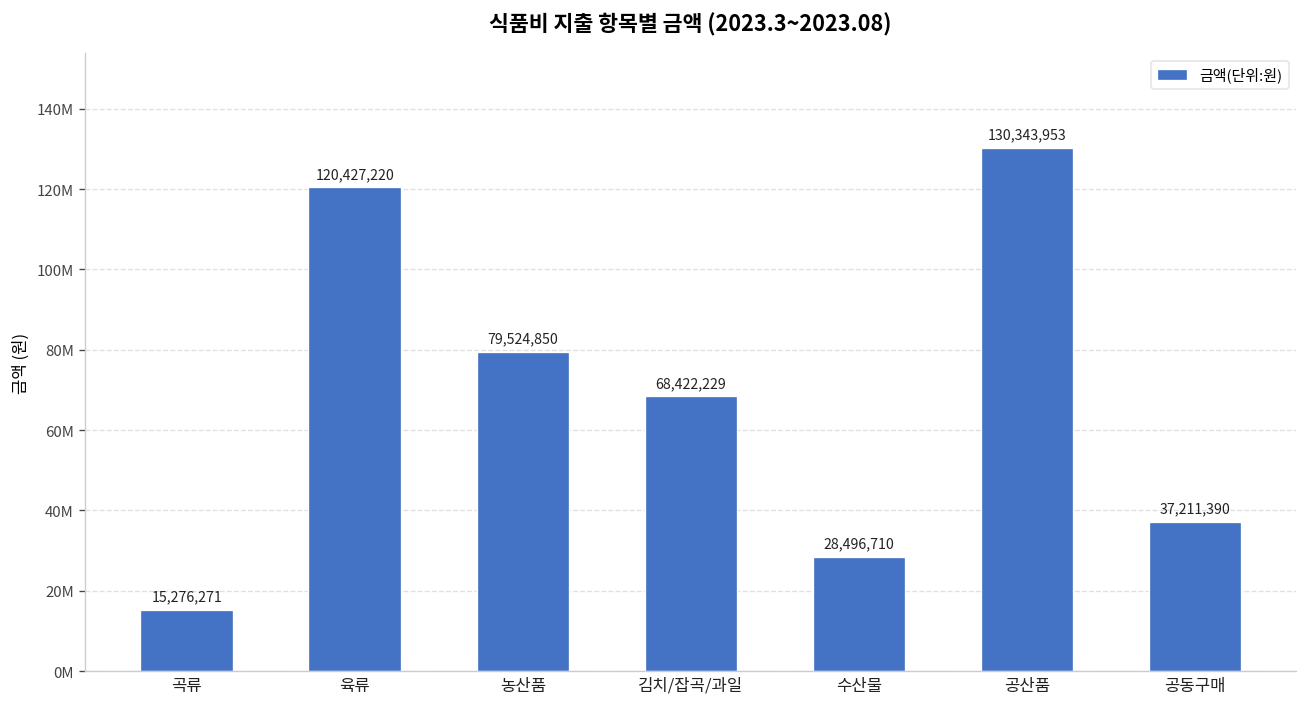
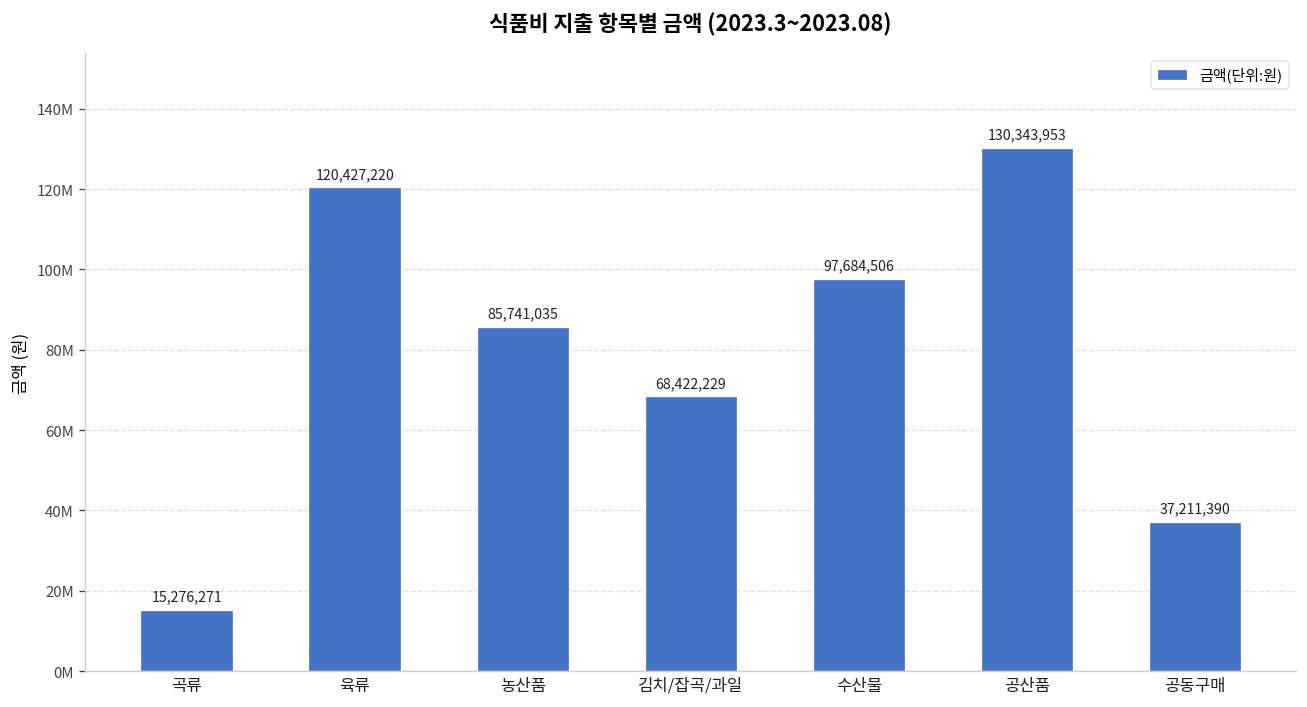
농산품: 79,524,850 -> 85,741,035
수산물: 28,496,710 -> 97,684,506
